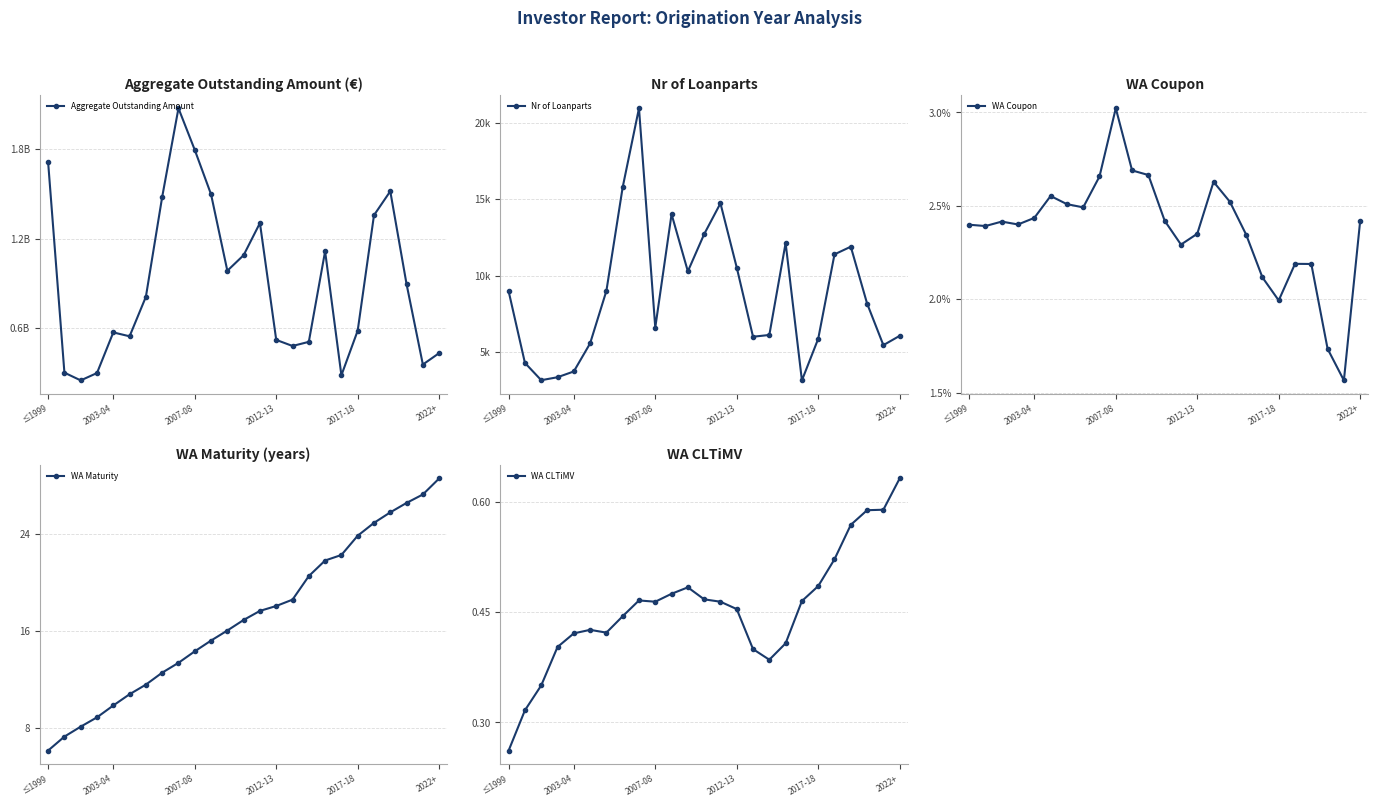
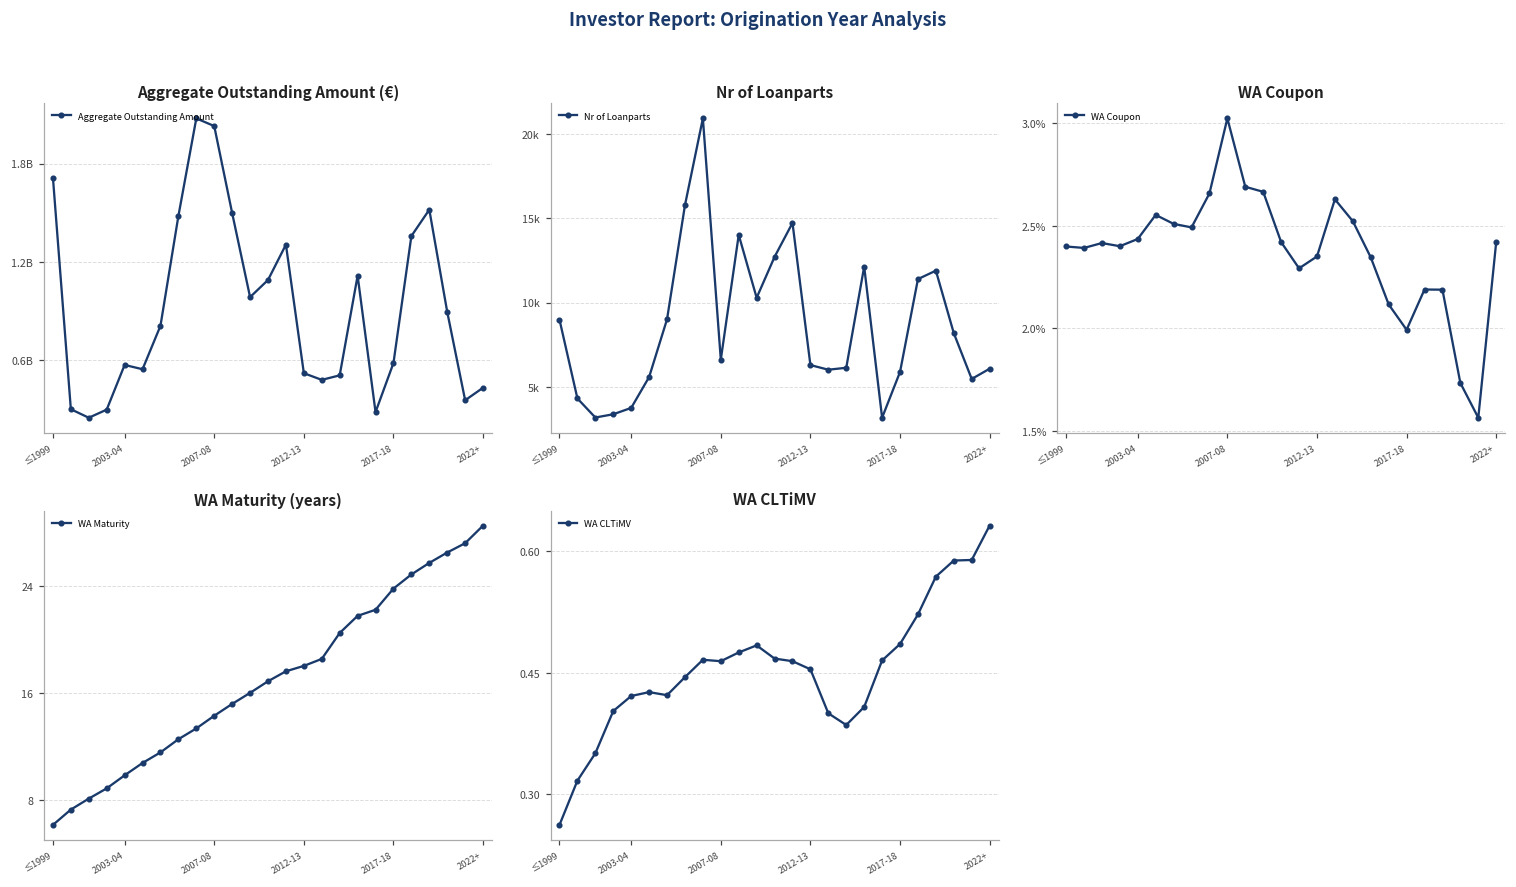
Aggregate Outstanding Amount (€), 2007-08: 1800000000 -> 2030000000
Nr of Loanparts, 2012-13: 10500 -> 6300
